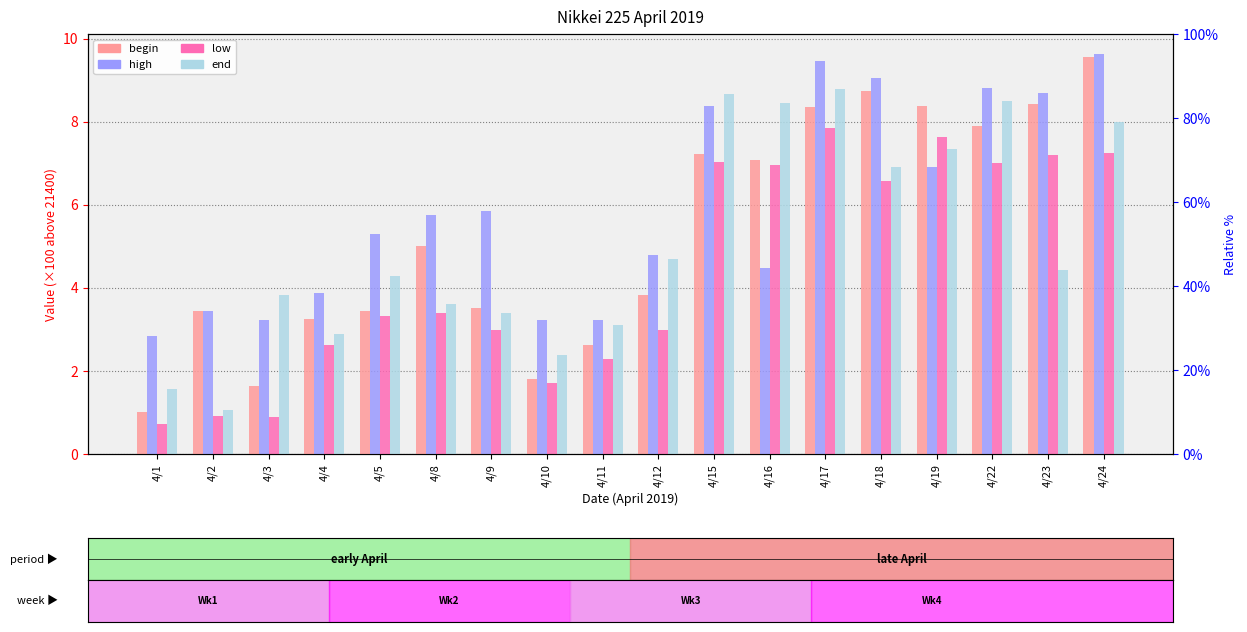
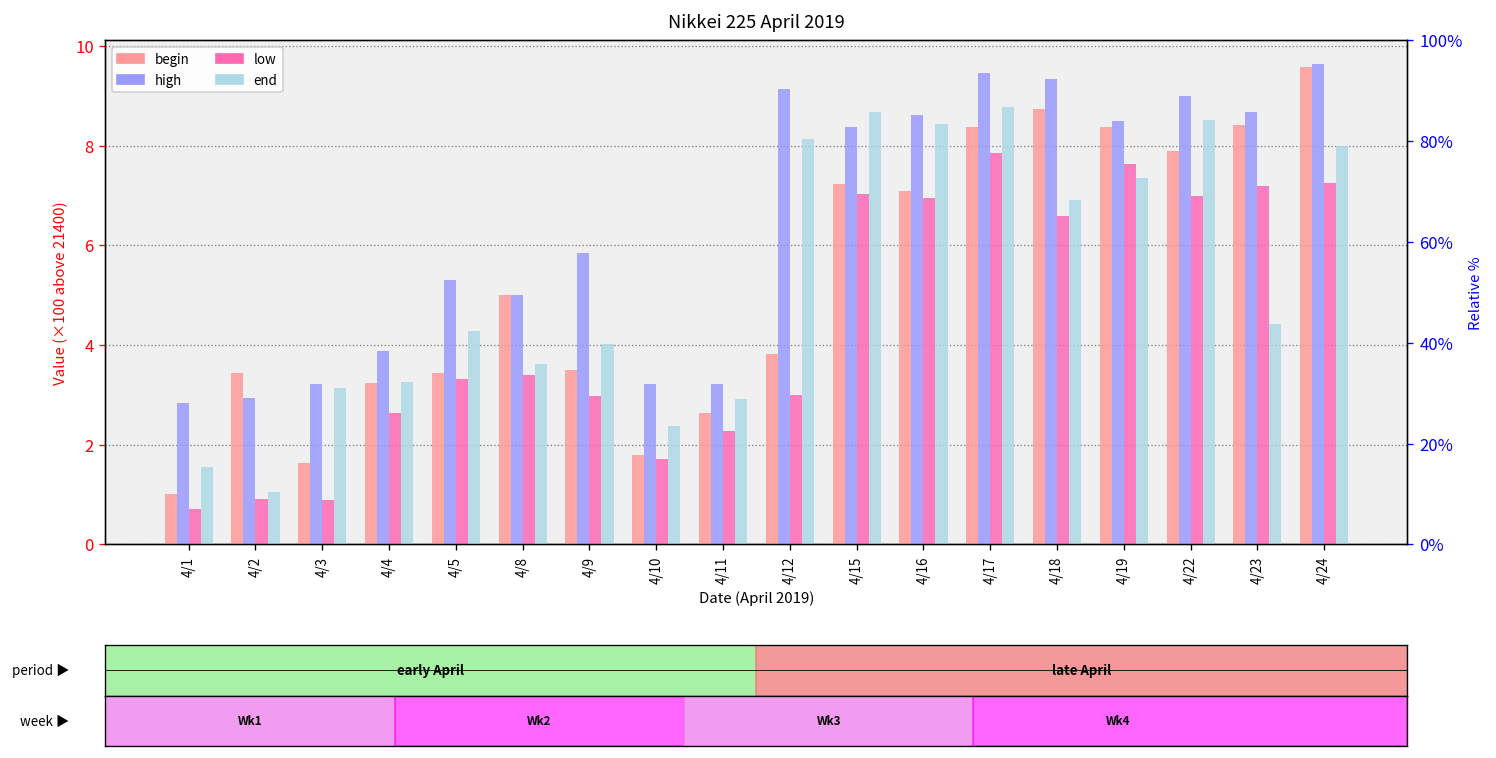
Nikkei 225 April 2019, high, 4/2: 3.4 -> 2.9
Nikkei 225 April 2019, end, 4/3: 3.8 -> 3.1
Nikkei 225 April 2019, end, 4/4: 2.9 -> 3.2
Nikkei 225 April 2019, high, 4/8: 5.7 -> 5.0
Nikkei 225 April 2019, end, 4/9: 3.4 -> 4.0
Nikkei 225 April 2019, end, 4/11: 3.1 -> 2.9
Nikkei 225 April 2019, high, 4/12: 4.8 -> 9.1
Nikkei 225 April 2019, end, 4/12: 4.7 -> 8.1
Nikkei 225 April 2019, high, 4/16: 4.5 -> 8.6
Nikkei 225 April 2019, high, 4/18: 9.1 -> 9.3
Nikkei 225 April 2019, high, 4/19: 6.9 -> 8.5
Nikkei 225 April 2019, high, 4/22: 8.8 -> 9.0
